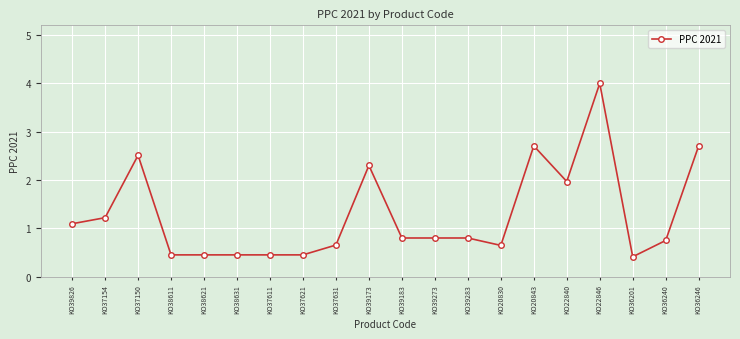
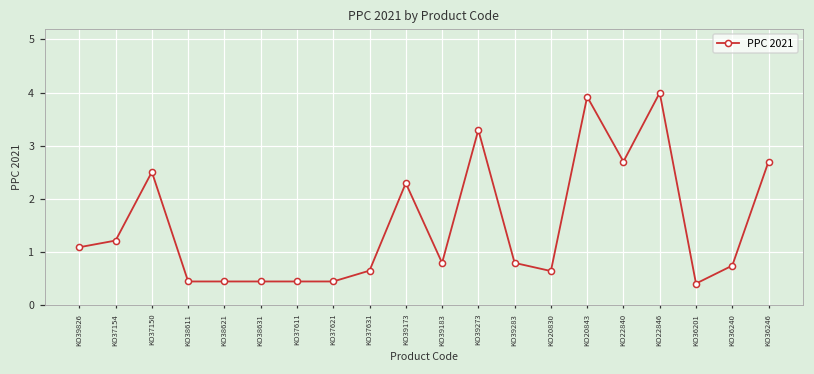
KO39273: 0.8 -> 3.3
KO20843: 2.7 -> 3.9
KO22840: 2.0 -> 2.7
